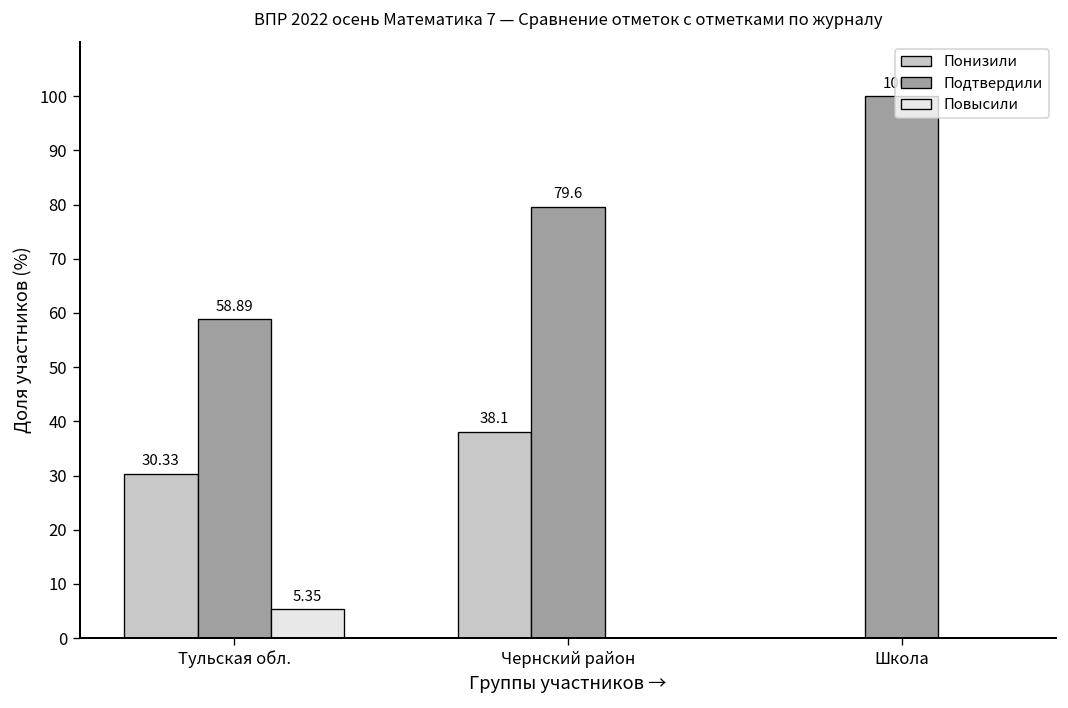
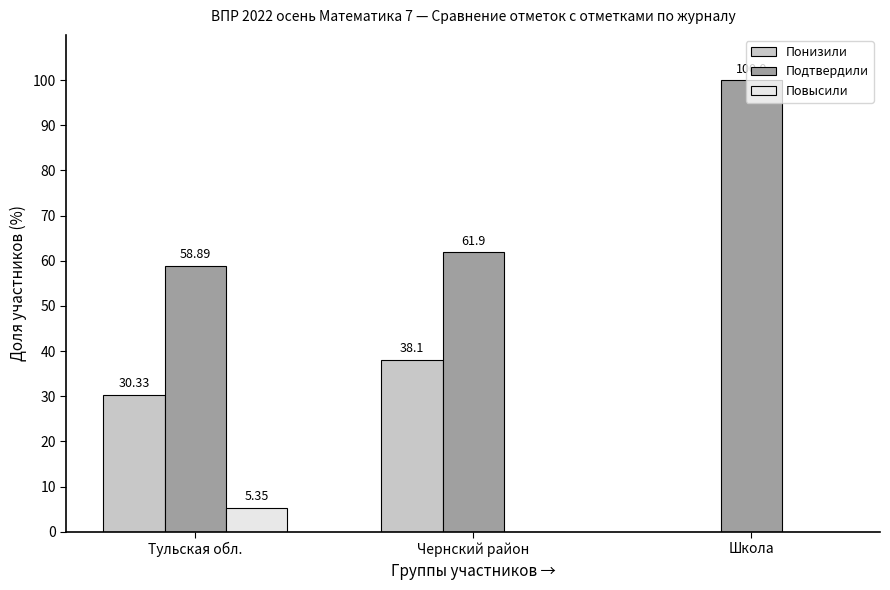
Подтвердили, Чернский район: 79.6 -> 61.9
